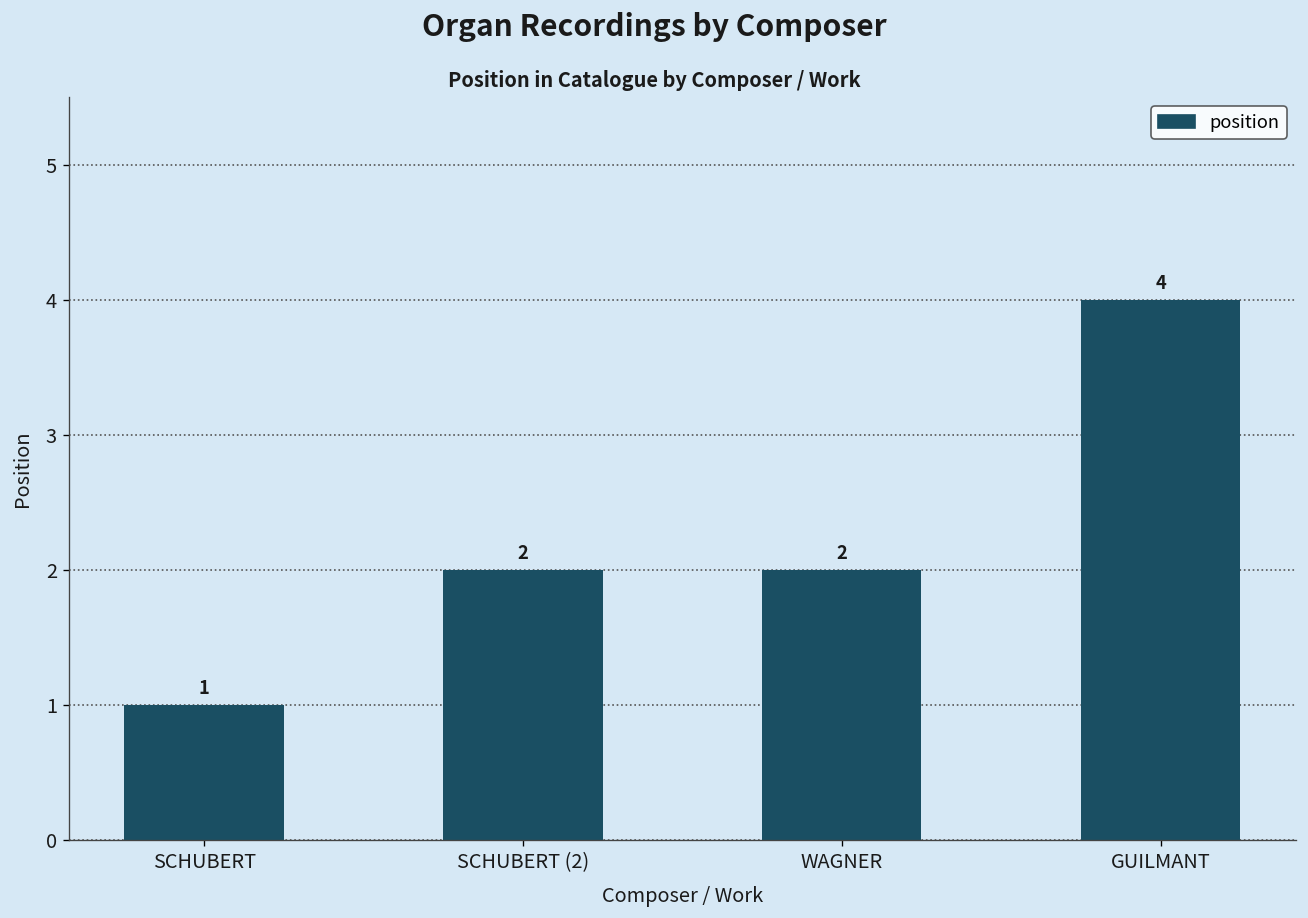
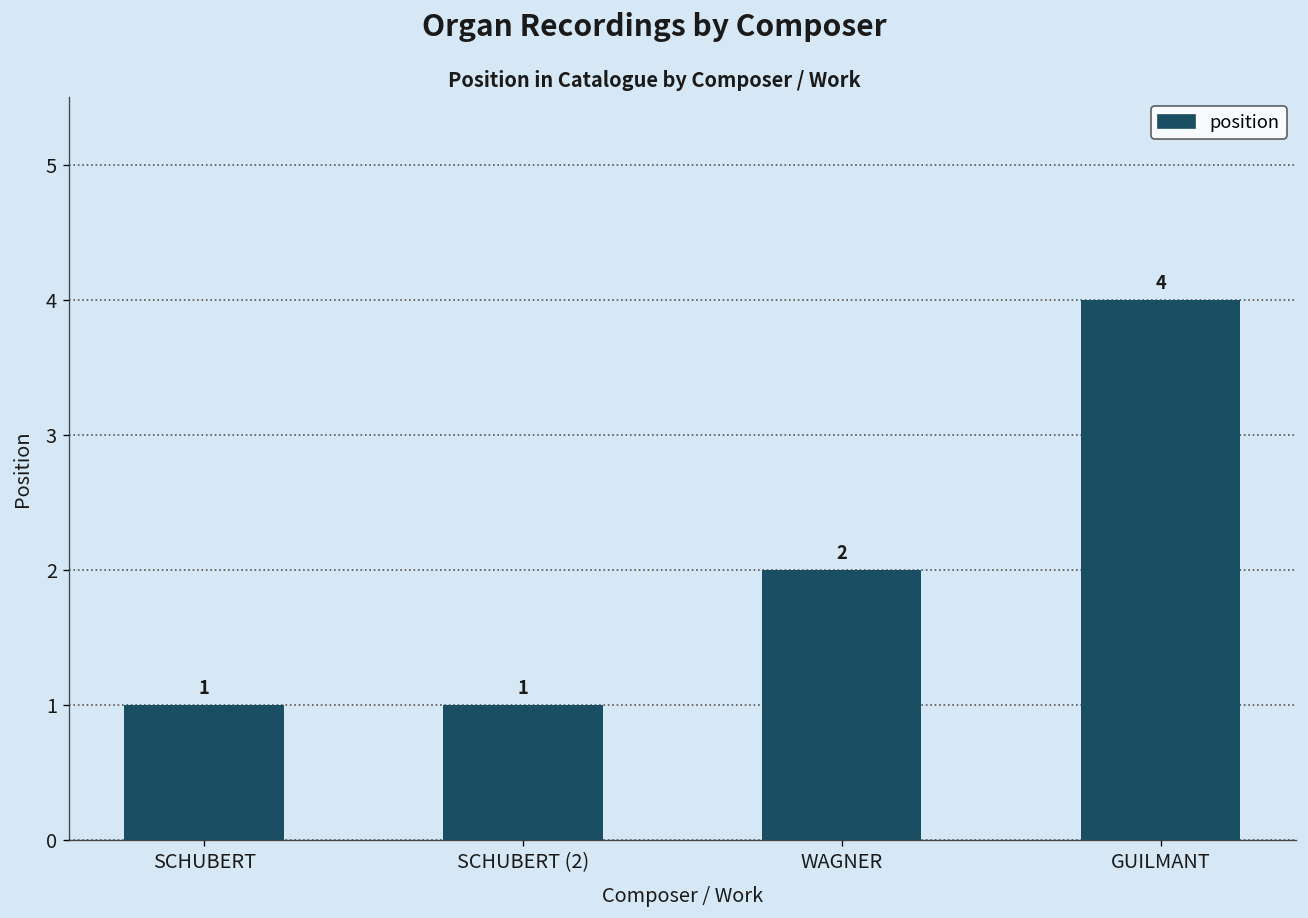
SCHUBERT (2): 2 -> 1
